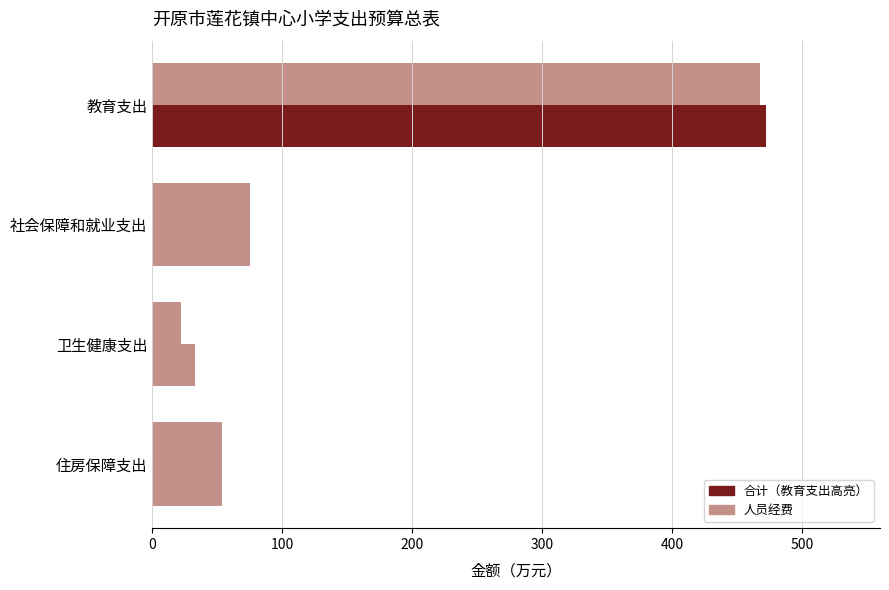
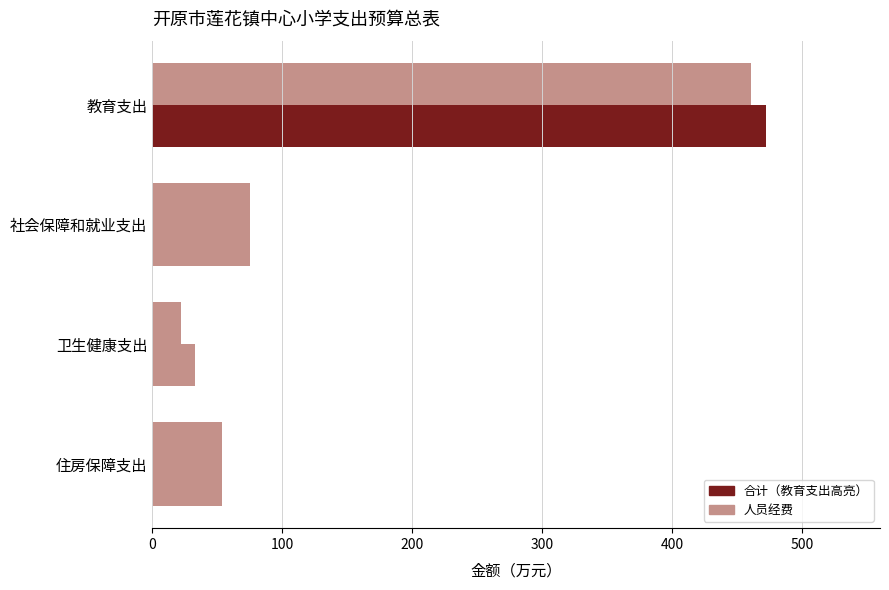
人员经费, 教育支出: 468 -> 461
